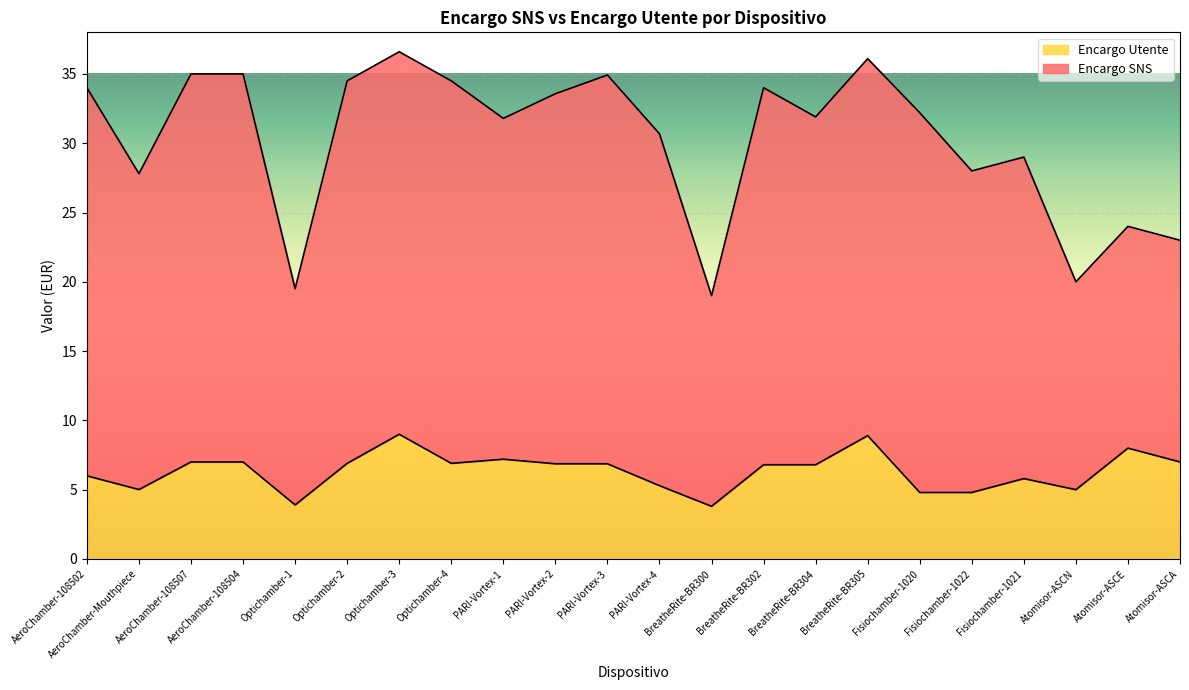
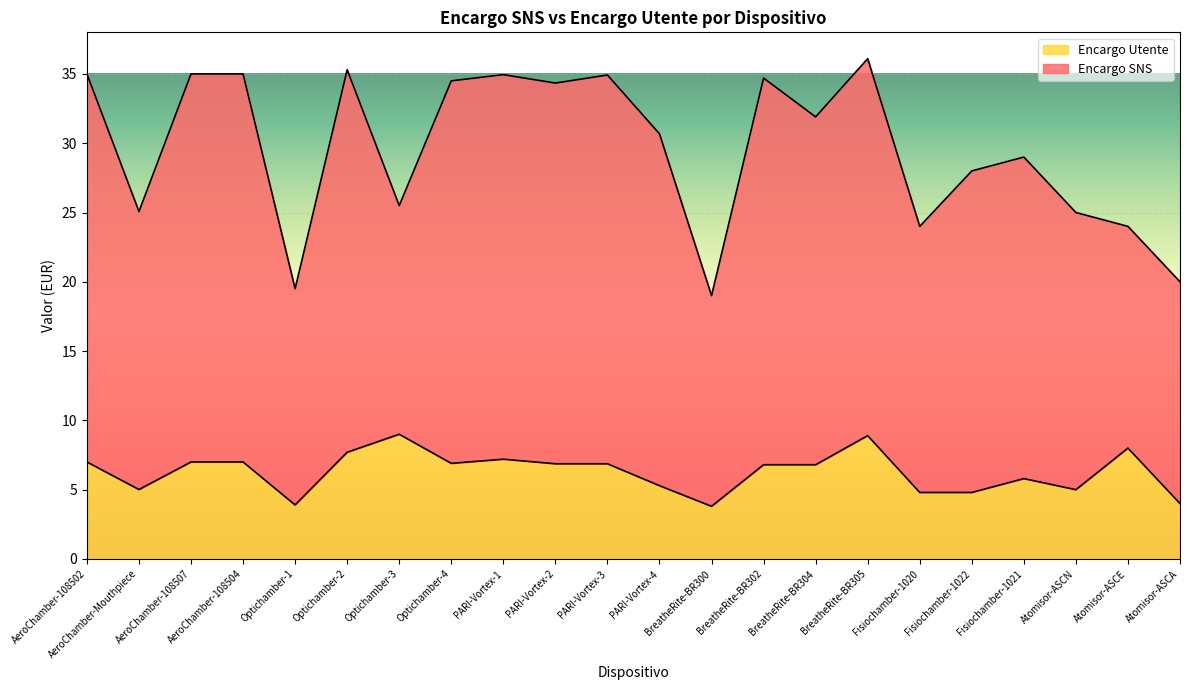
Encargo Utente, AeroChamber-108502: 6 -> 7
Encargo SNS, AeroChamber-Mouthpiece: 22.8 -> 20.1
Encargo Utente, Optichamber-2: 6.9 -> 7.7
Encargo SNS, Optichamber-3: 27.6 -> 16.5
Encargo SNS, PARI-Vortex-1: 24.6 -> 27.7
Encargo SNS, PARI-Vortex-2: 26.7 -> 27.5
Encargo SNS, BreatheRite-BR302: 27.2 -> 27.9
Encargo SNS, Fisiochamber-1020: 27.4 -> 19.2
Encargo SNS, Atomisor-ASCN: 15 -> 20
Encargo Utente, Atomisor-ASCA: 7 -> 4
